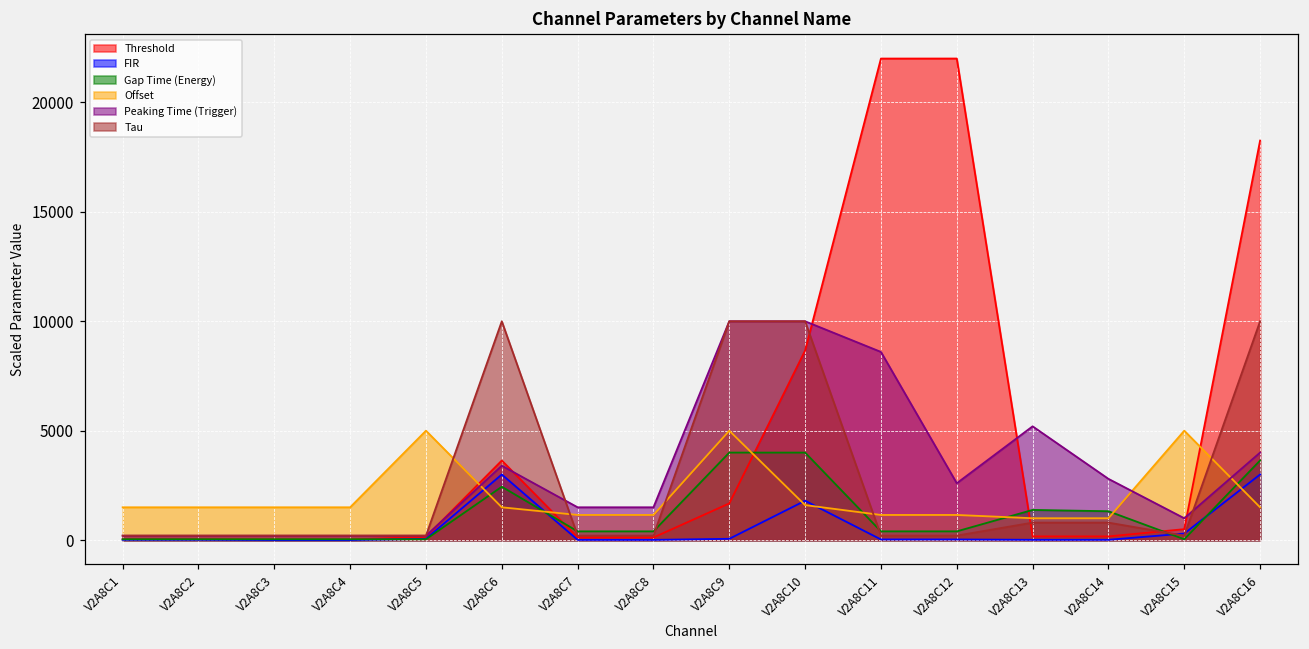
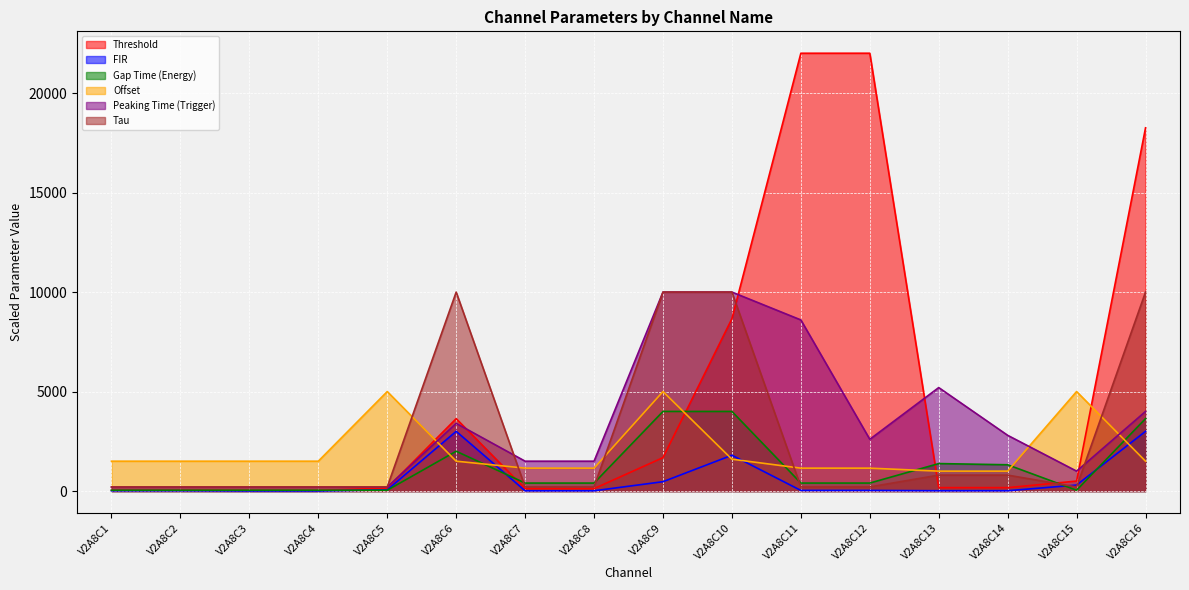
Gap Time (Energy), V2A8C6: 2400 -> 2000
FIR, V2A8C9: 100 -> 500
